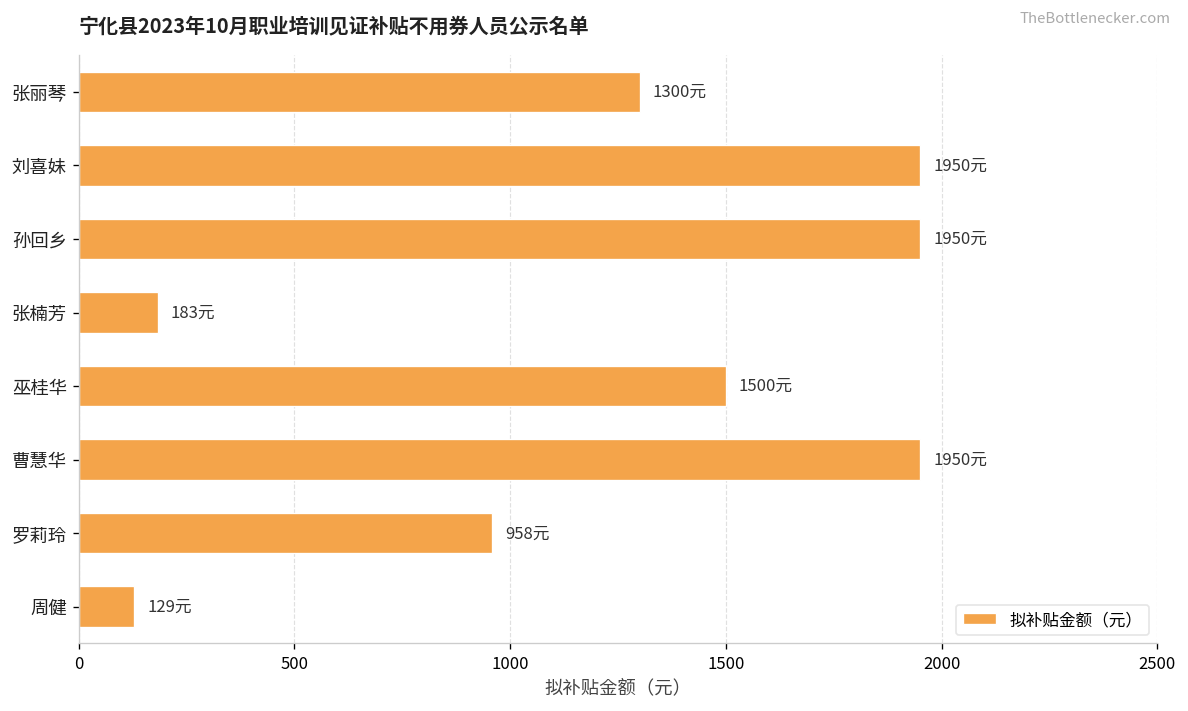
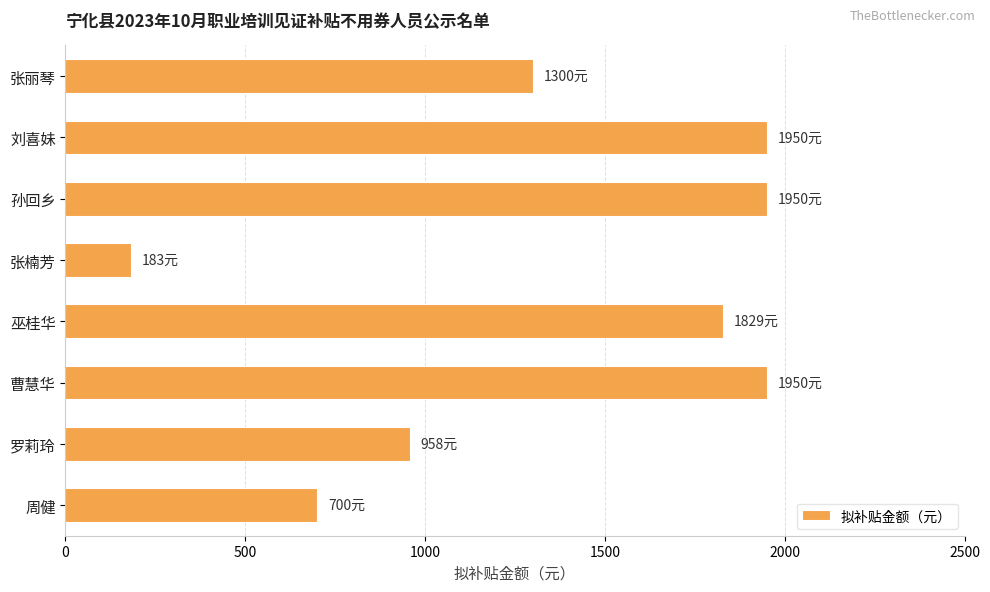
巫桂华: 1500元 -> 1829元
周健: 129元 -> 700元
